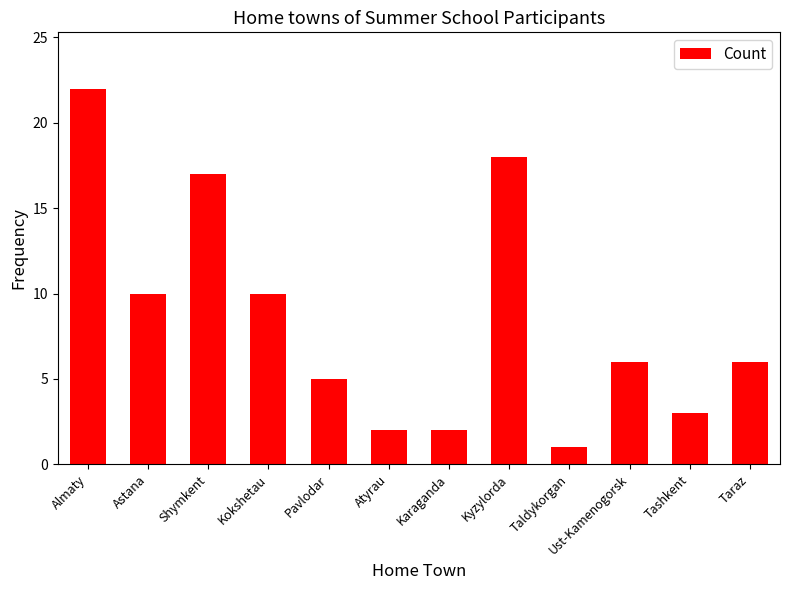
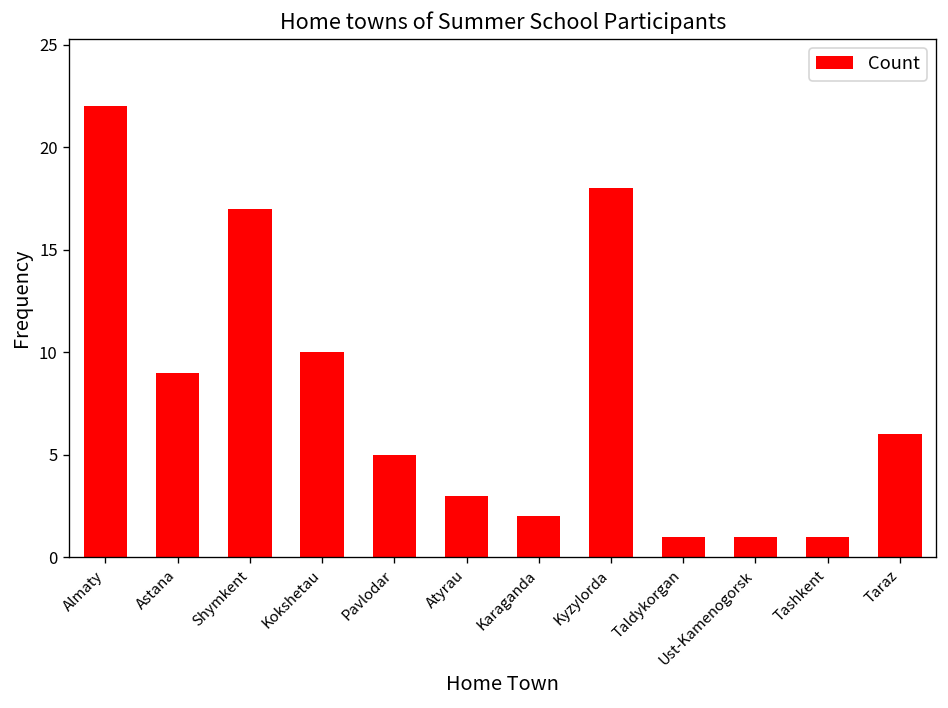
Astana: 10 -> 9
Atyrau: 2 -> 3
Ust-Kamenogorsk: 6 -> 1
Tashkent: 3 -> 1
